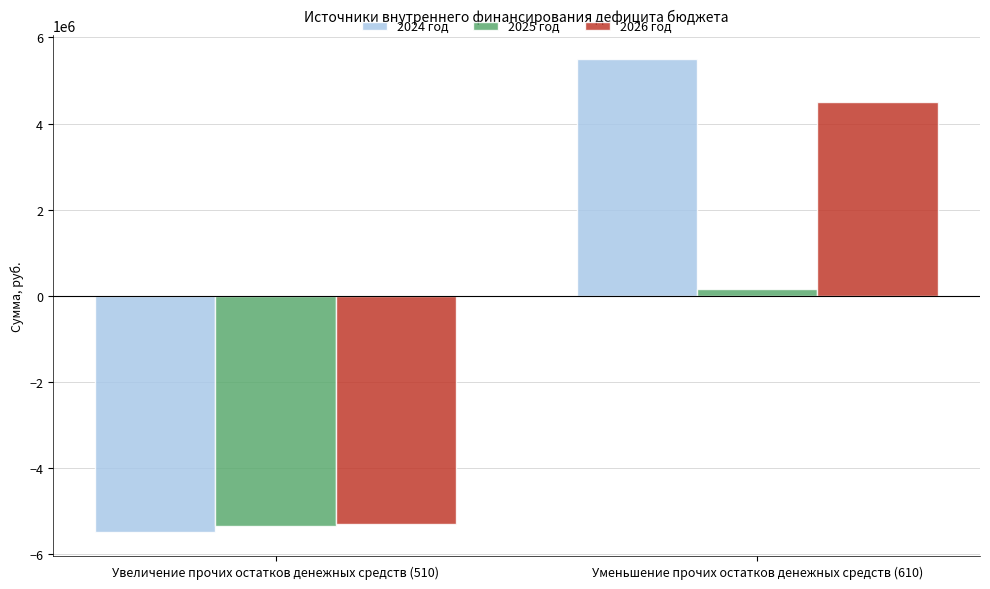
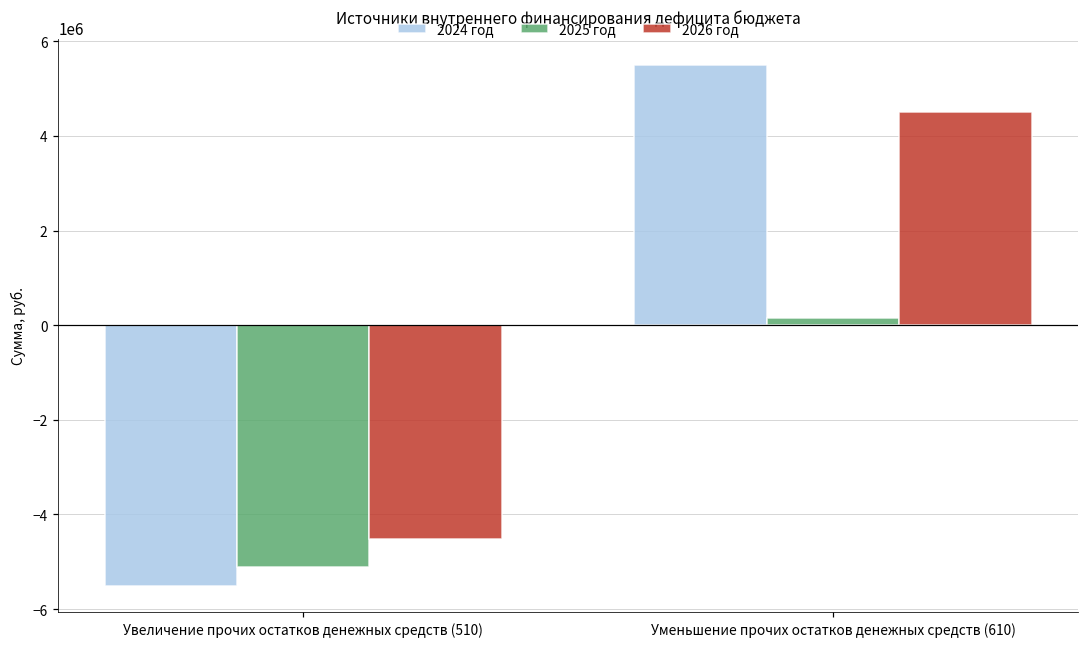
2025 год, Увеличение прочих остатков денежных средств (510): -5400000 -> -5100000
2026 год, Увеличение прочих остатков денежных средств (510): -5300000 -> -4500000
